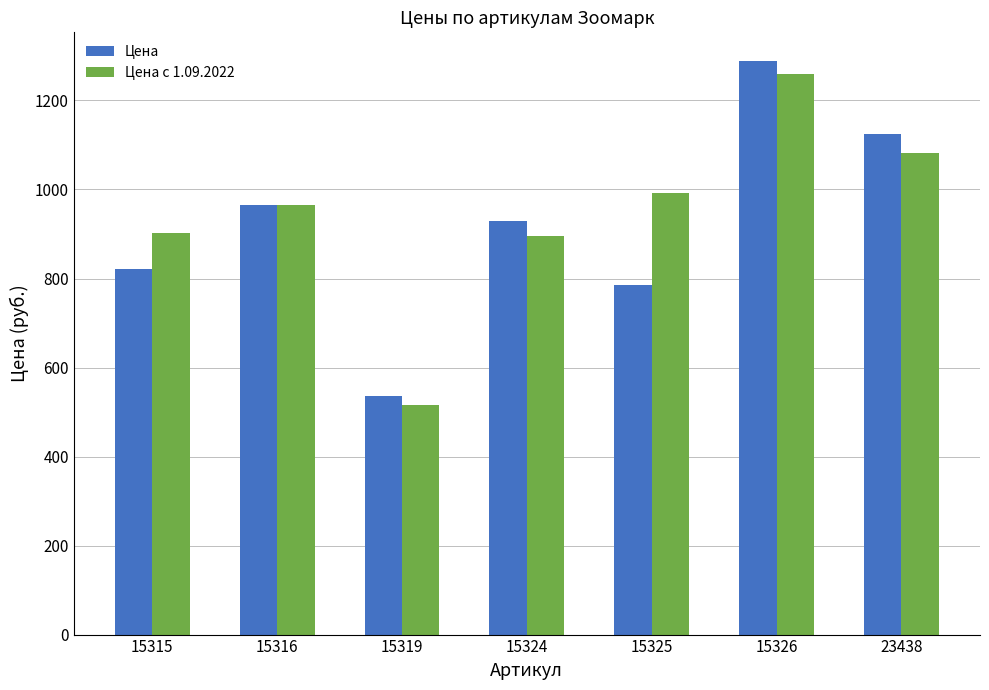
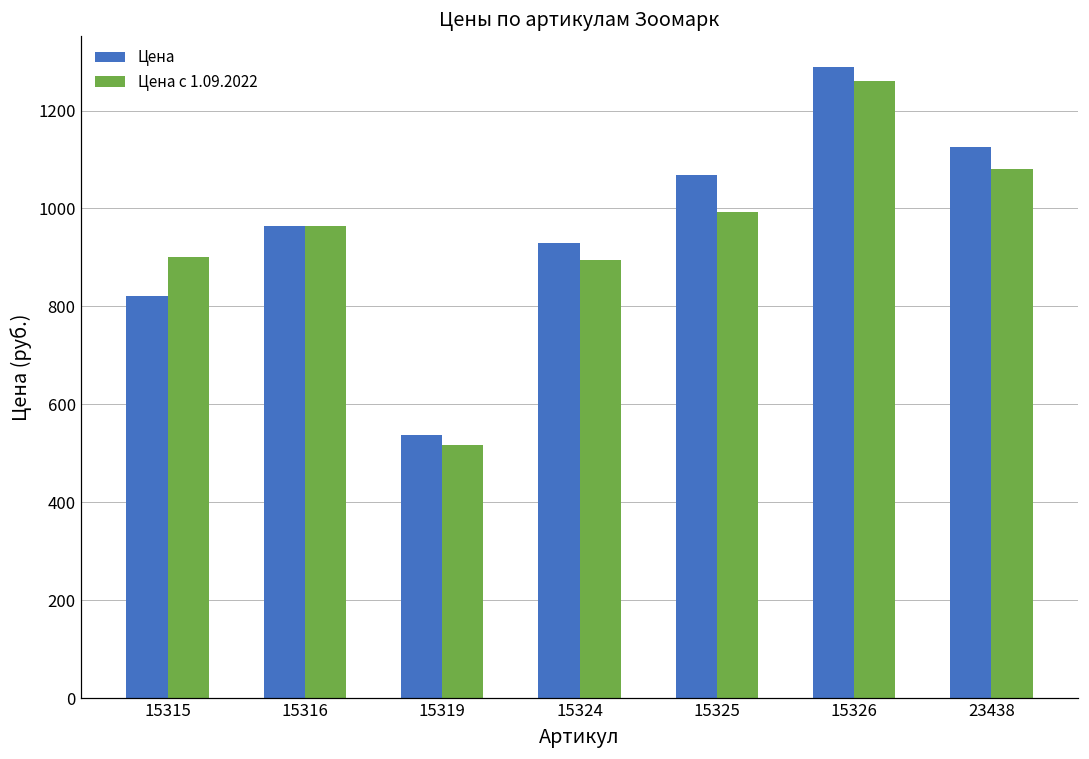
Цена, 15325: 790 -> 1070
